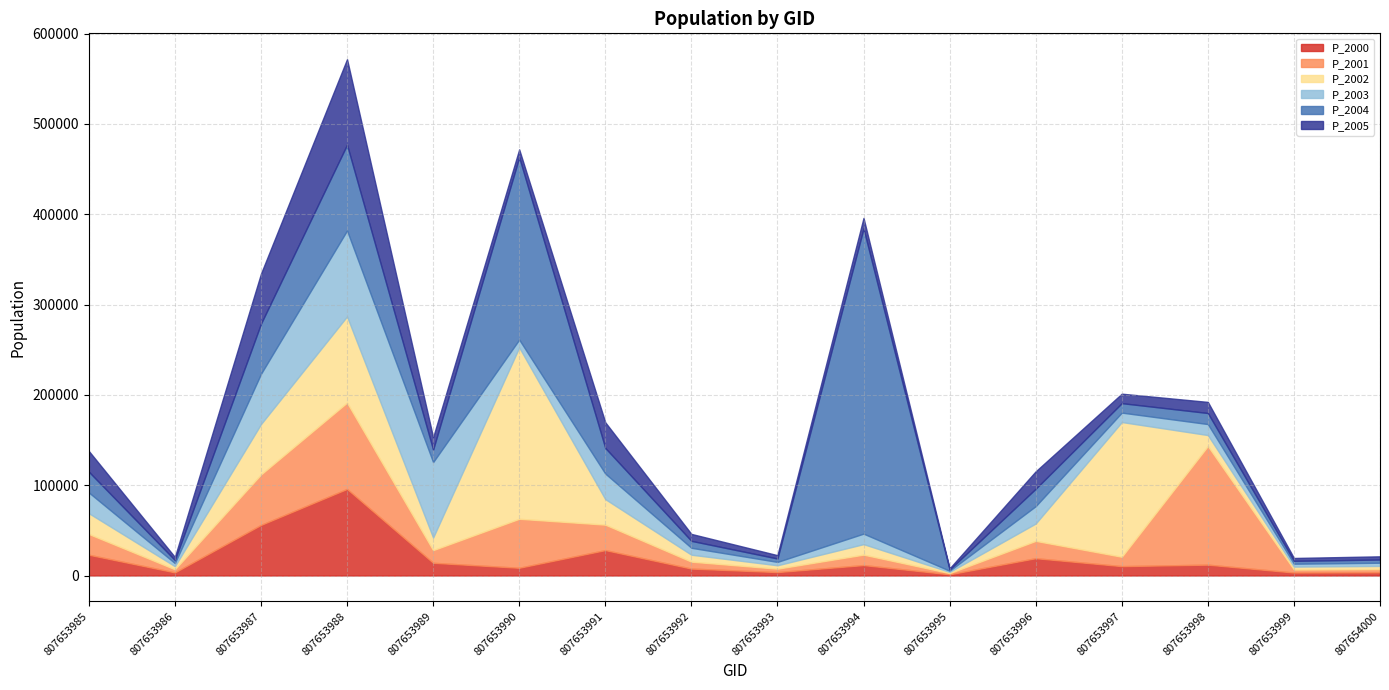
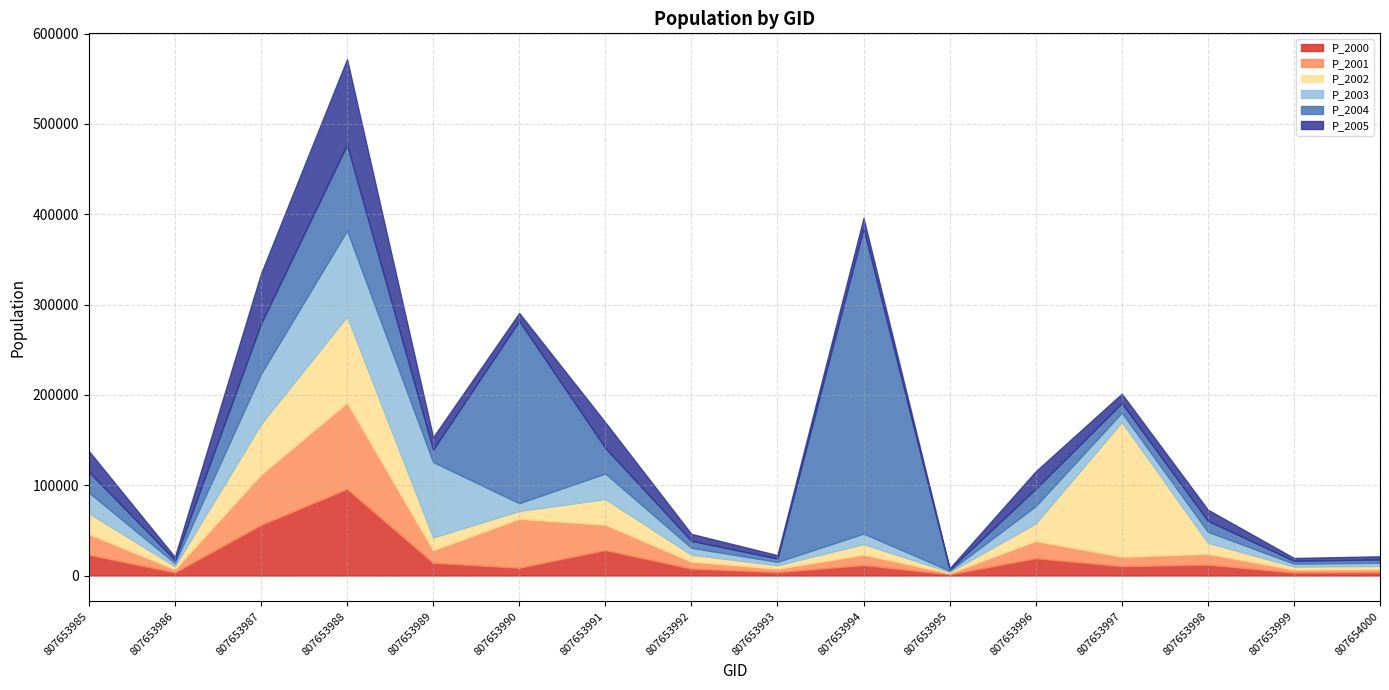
P_2002, 807653990: 190000 -> 10000
P_2001, 807653998: 130000 -> 10000
